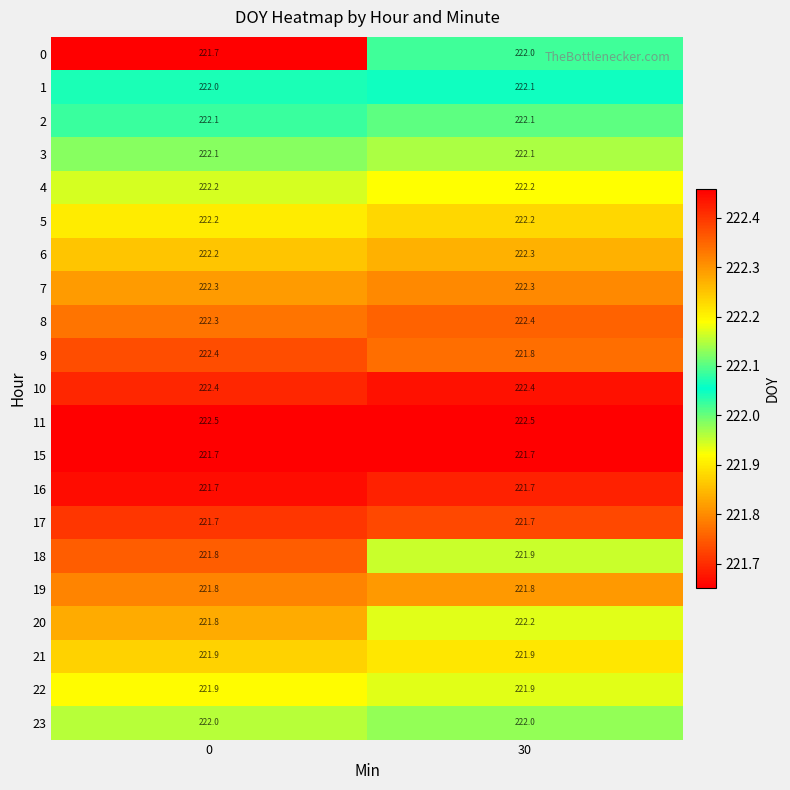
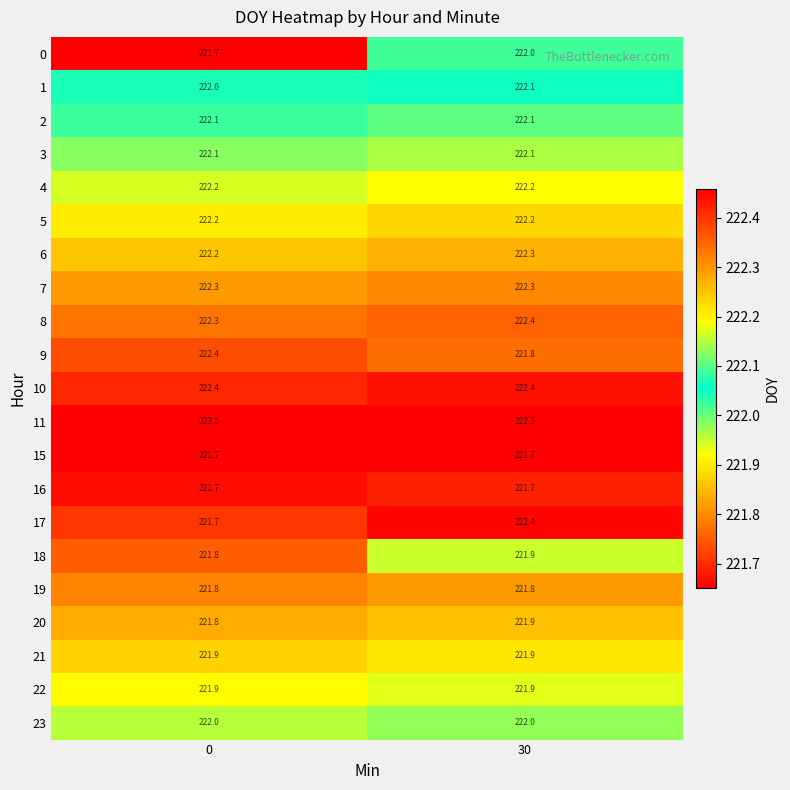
17, 30: 221.7 -> 222.4
20, 30: 222.2 -> 221.9
